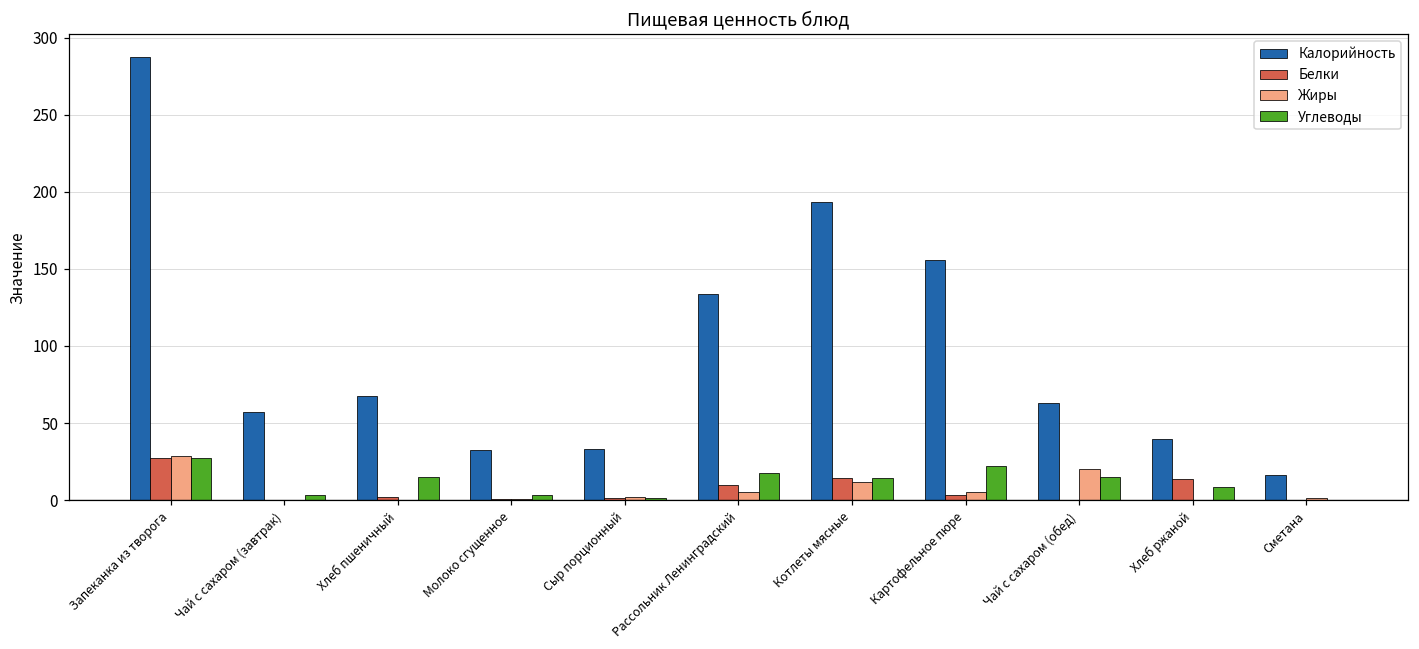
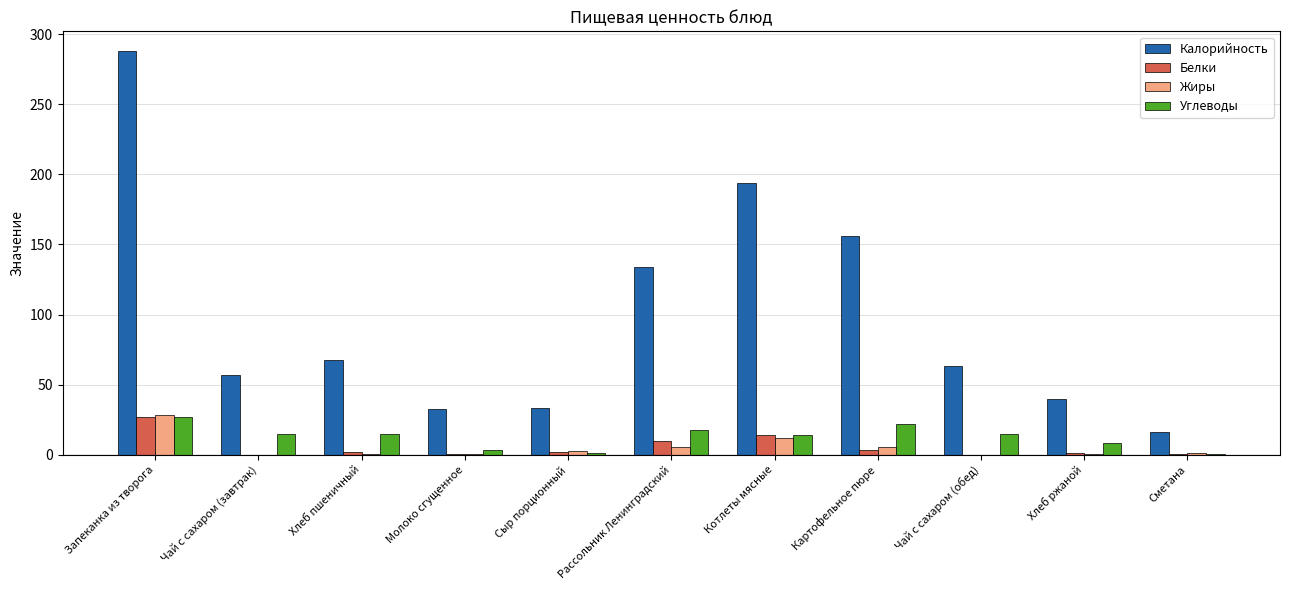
Углеводы, Чай с сахаром (завтрак): 4 -> 15
Жиры, Чай с сахаром (обед): 20 -> 0
Белки, Хлеб ржаной: 14 -> 1
